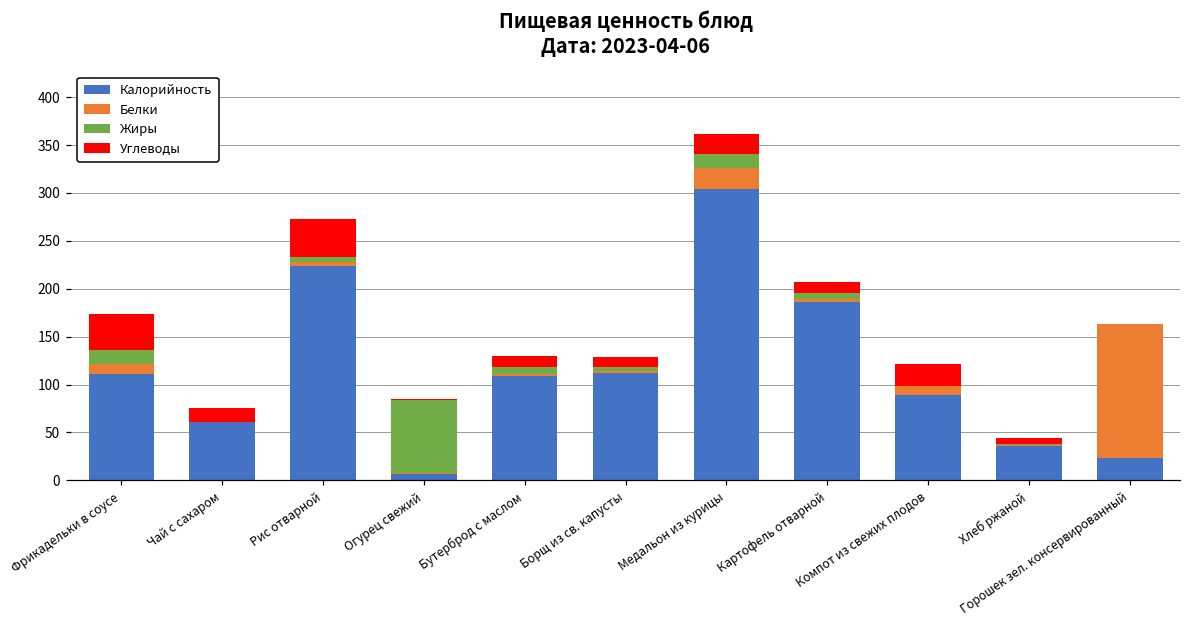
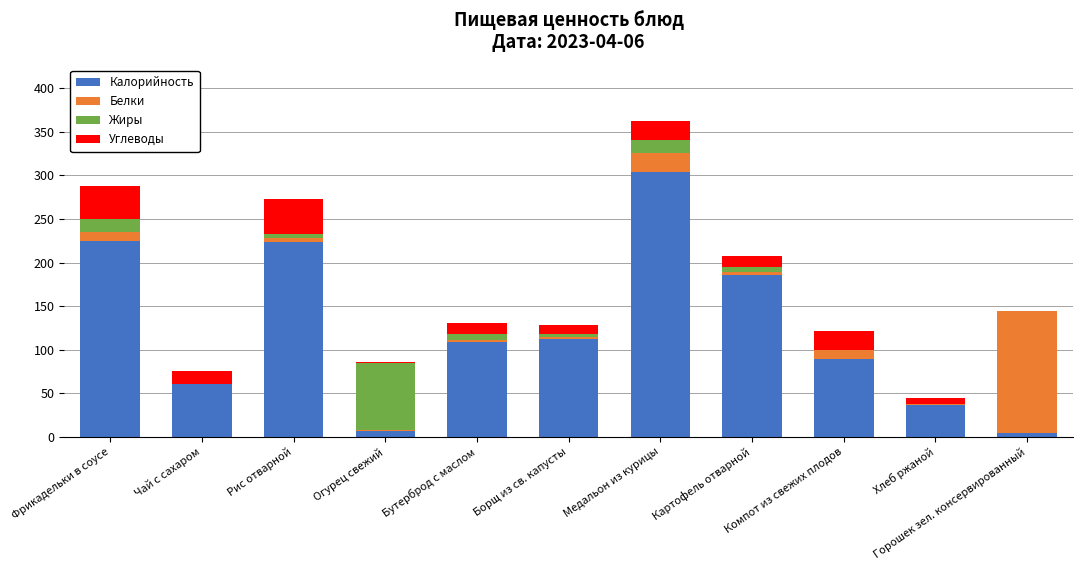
Калорийность, Фрикадельки в соусе: 110 -> 230
Калорийность, Горошек зел. консервированный: 20 -> 0
